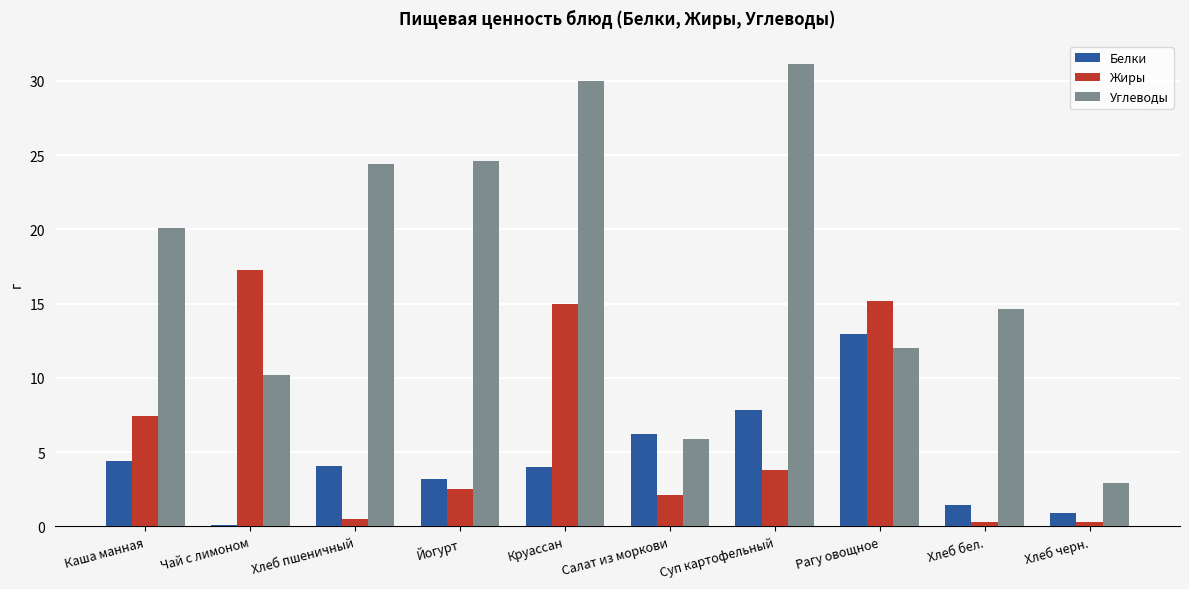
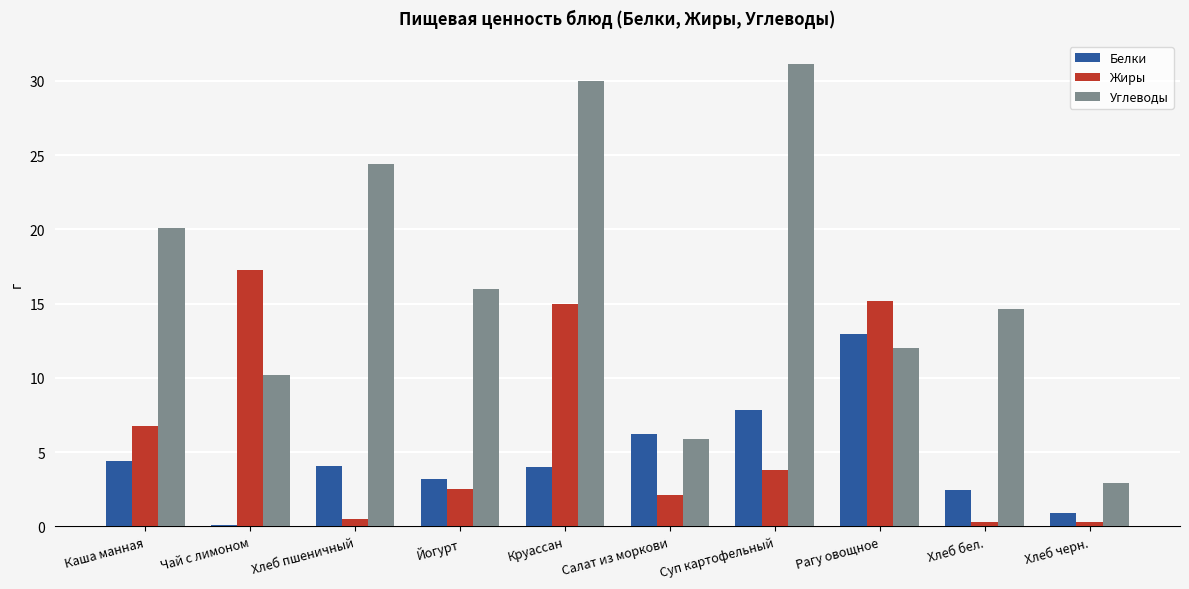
Жиры, Каша манная: 7.5 -> 6.7
Углеводы, Йогурт: 24.6 -> 16.0
Белки, Хлеб бел.: 1.5 -> 2.4
